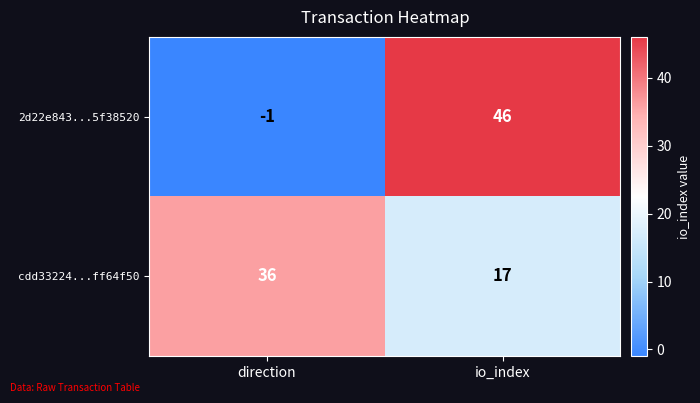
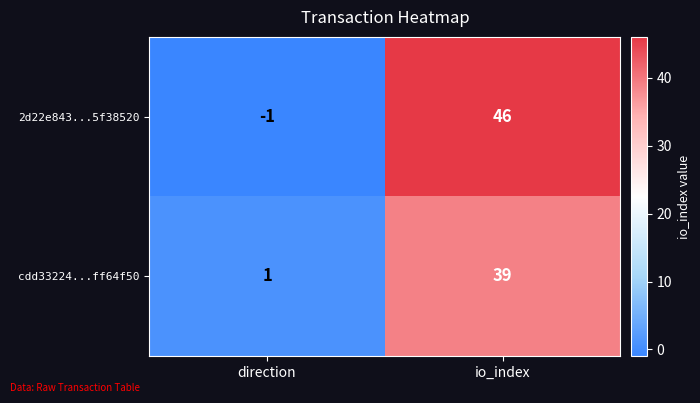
cdd33224...ff64f50, direction: 36 -> 1
cdd33224...ff64f50, io_index: 17 -> 39
